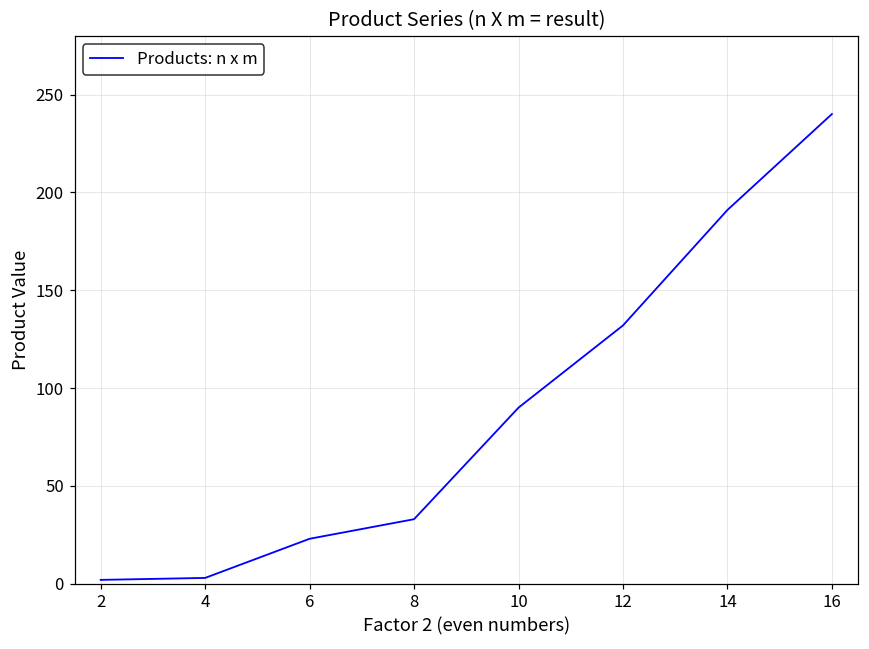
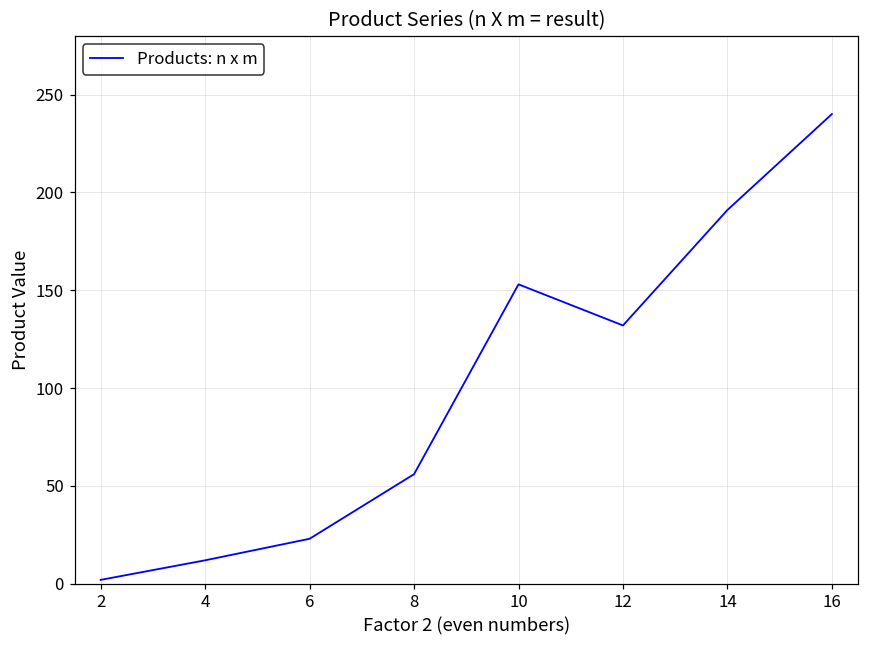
4: 3 -> 12
8: 33 -> 56
10: 90 -> 153
